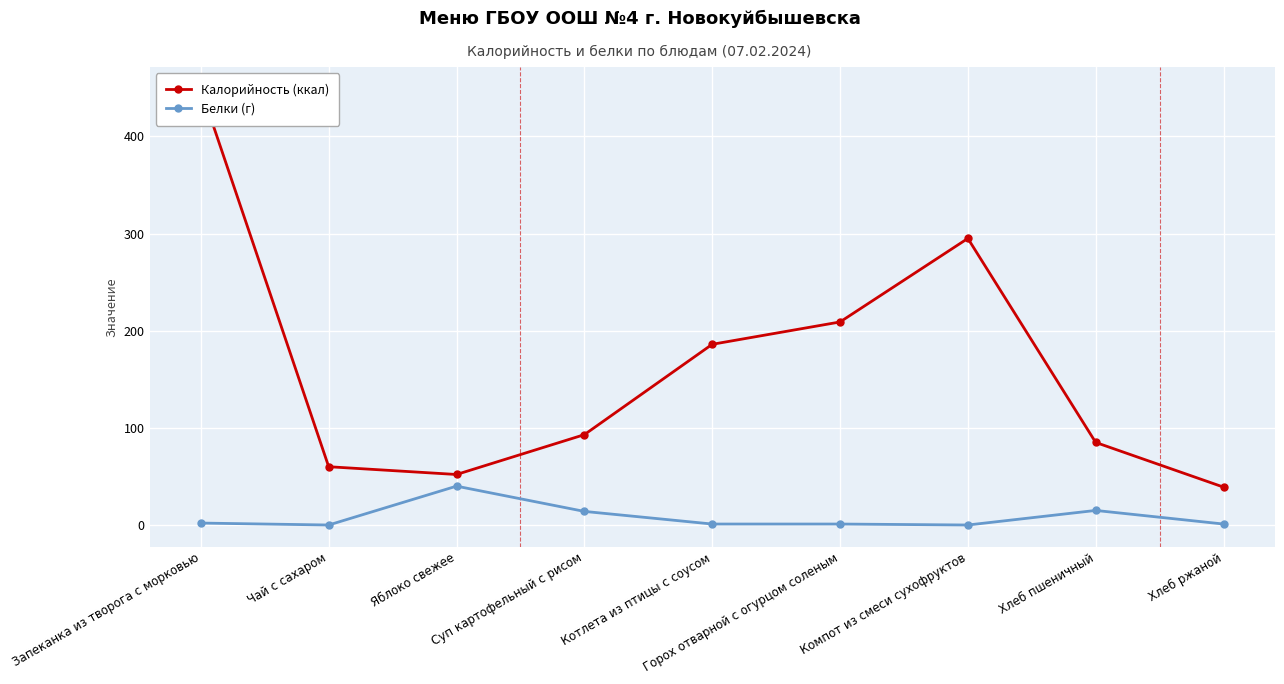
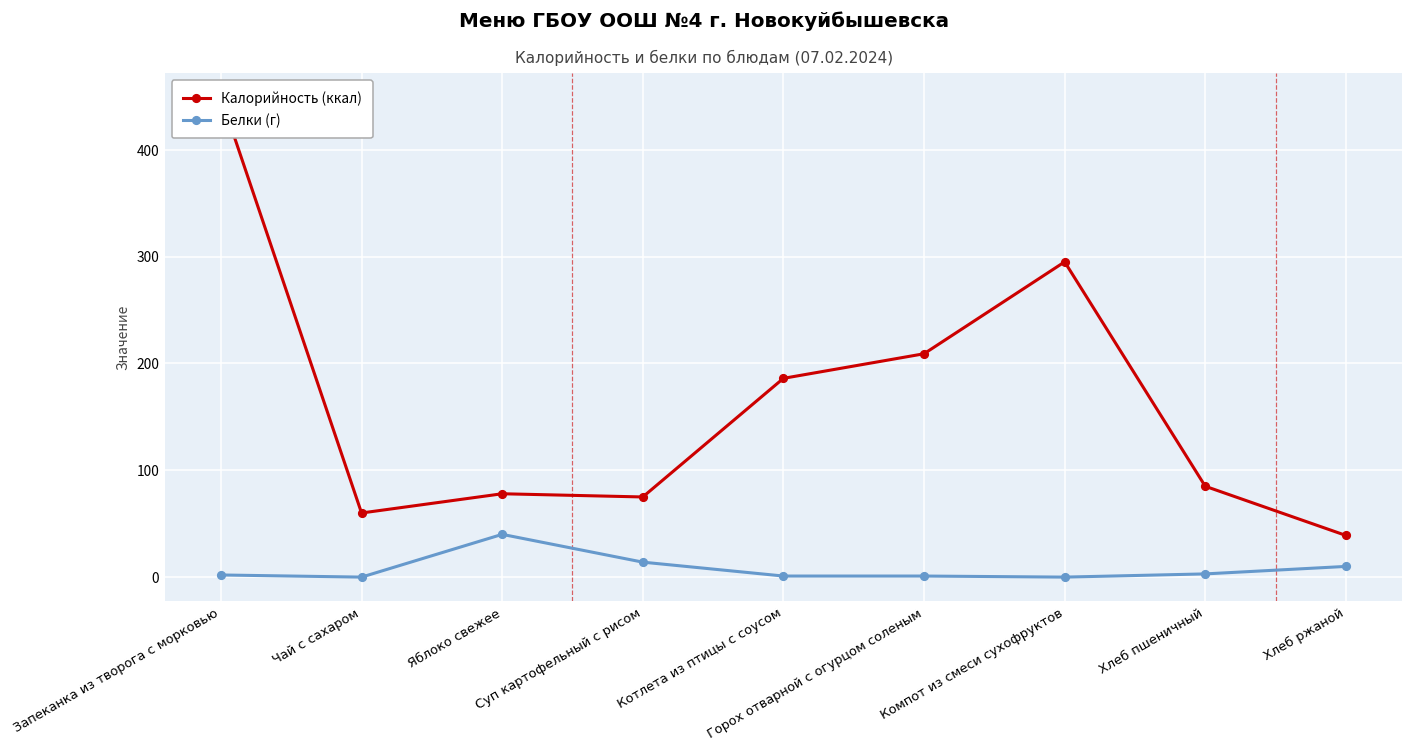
Калорийность (ккал), Яблоко свежее: 50 -> 80
Калорийность (ккал), Суп картофельный с рисом: 90 -> 80
Белки (г), Хлеб пшеничный: 20 -> 0
Белки (г), Хлеб ржаной: 0 -> 10
